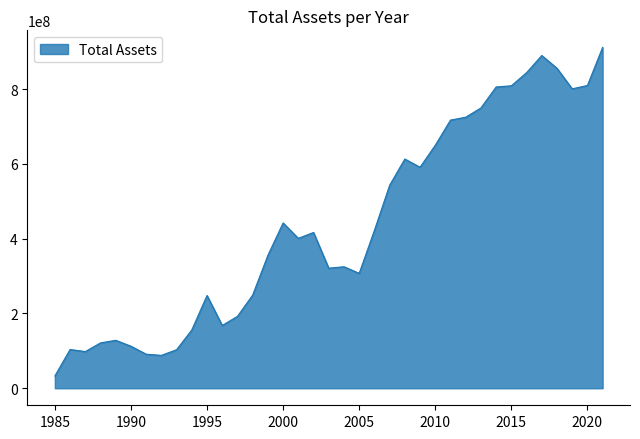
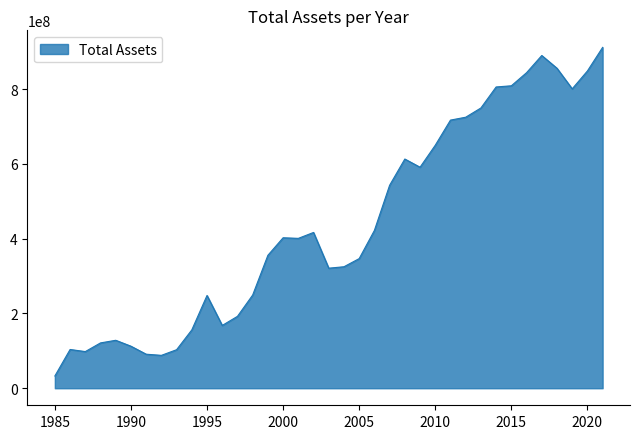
2000: 440000000 -> 400000000
2005: 310000000 -> 350000000
2020: 810000000 -> 850000000
